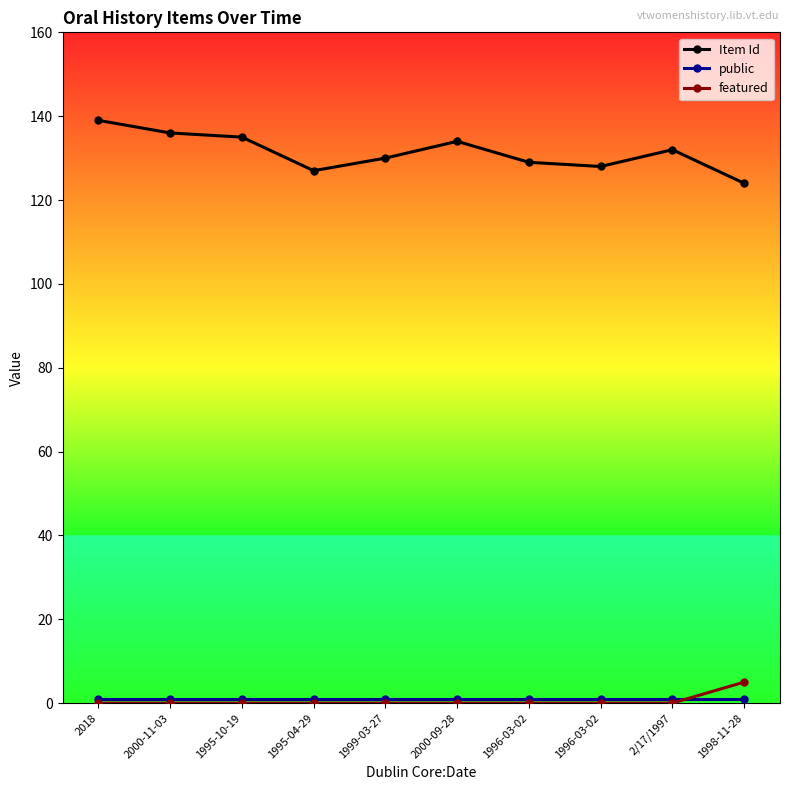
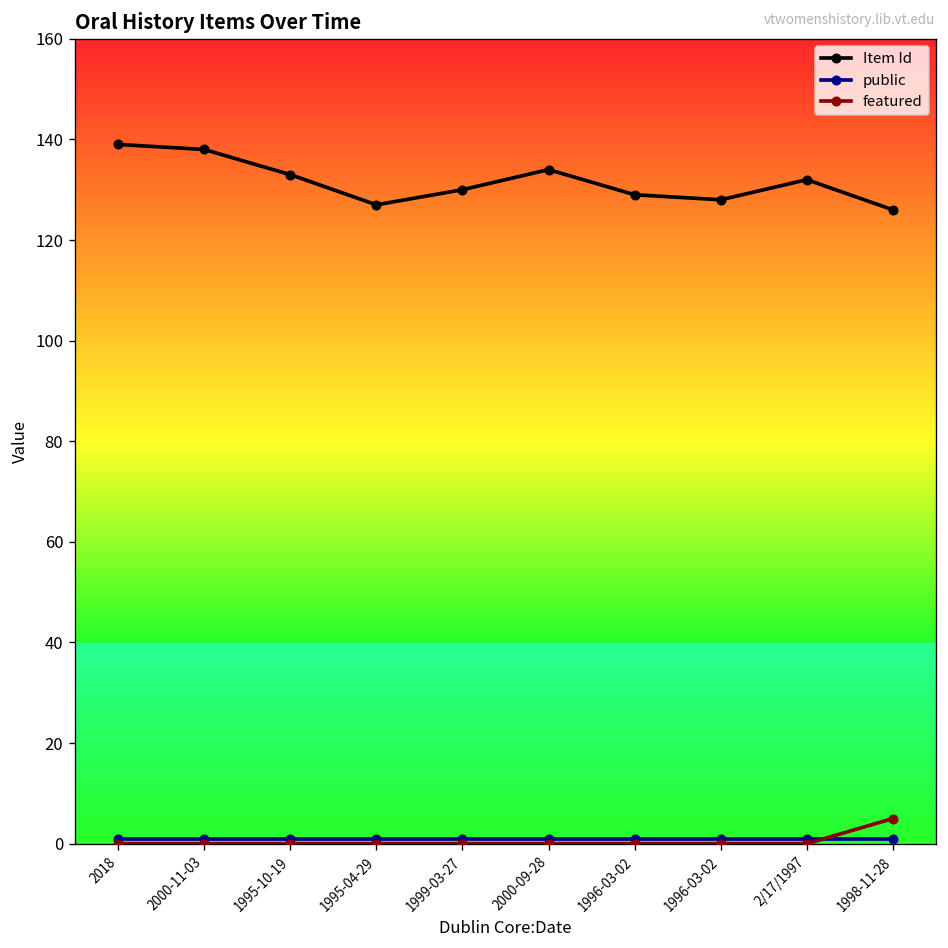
Item Id, 2000-11-03: 136 -> 138
Item Id, 1995-10-19: 135 -> 133
Item Id, 1998-11-28: 124 -> 126
